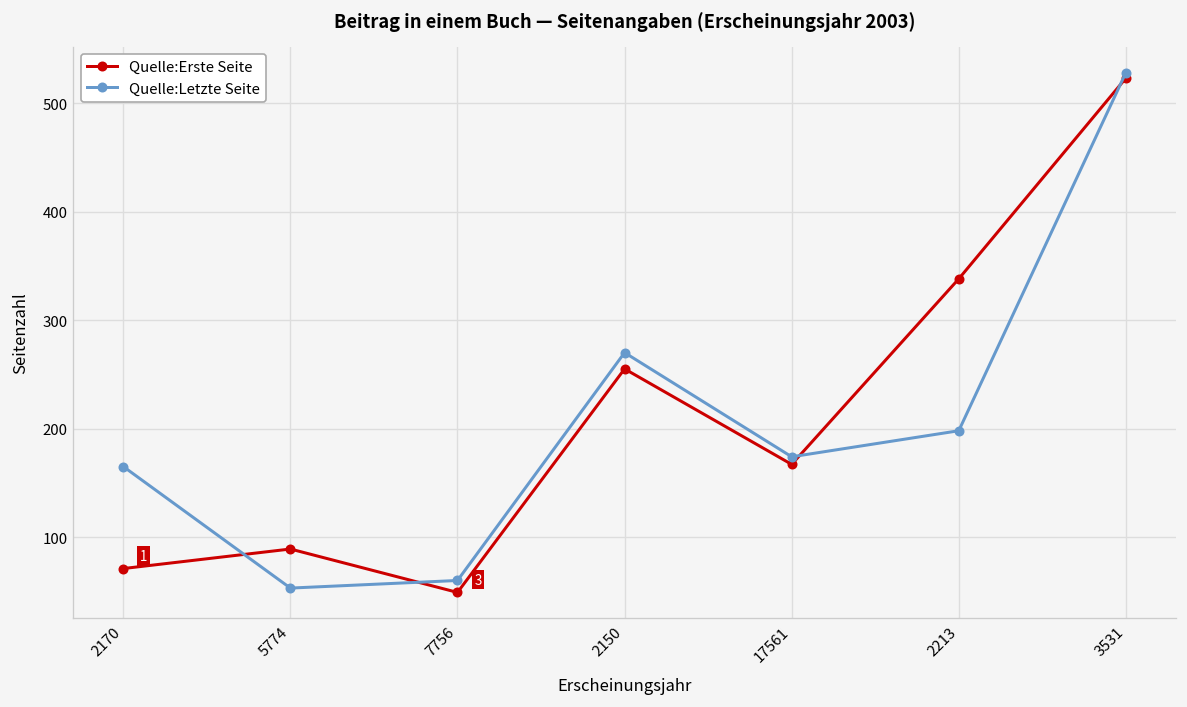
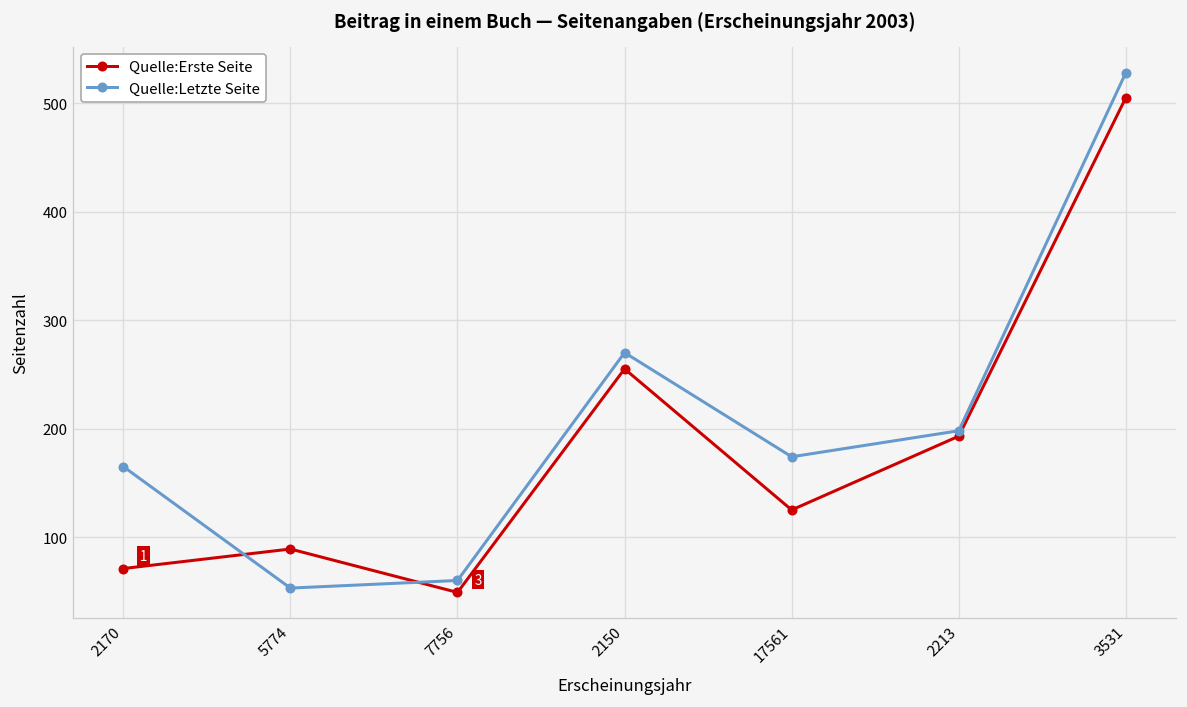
Quelle:Erste Seite, 17561: 170 -> 130
Quelle:Erste Seite, 2213: 340 -> 190
Quelle:Erste Seite, 3531: 520 -> 510
